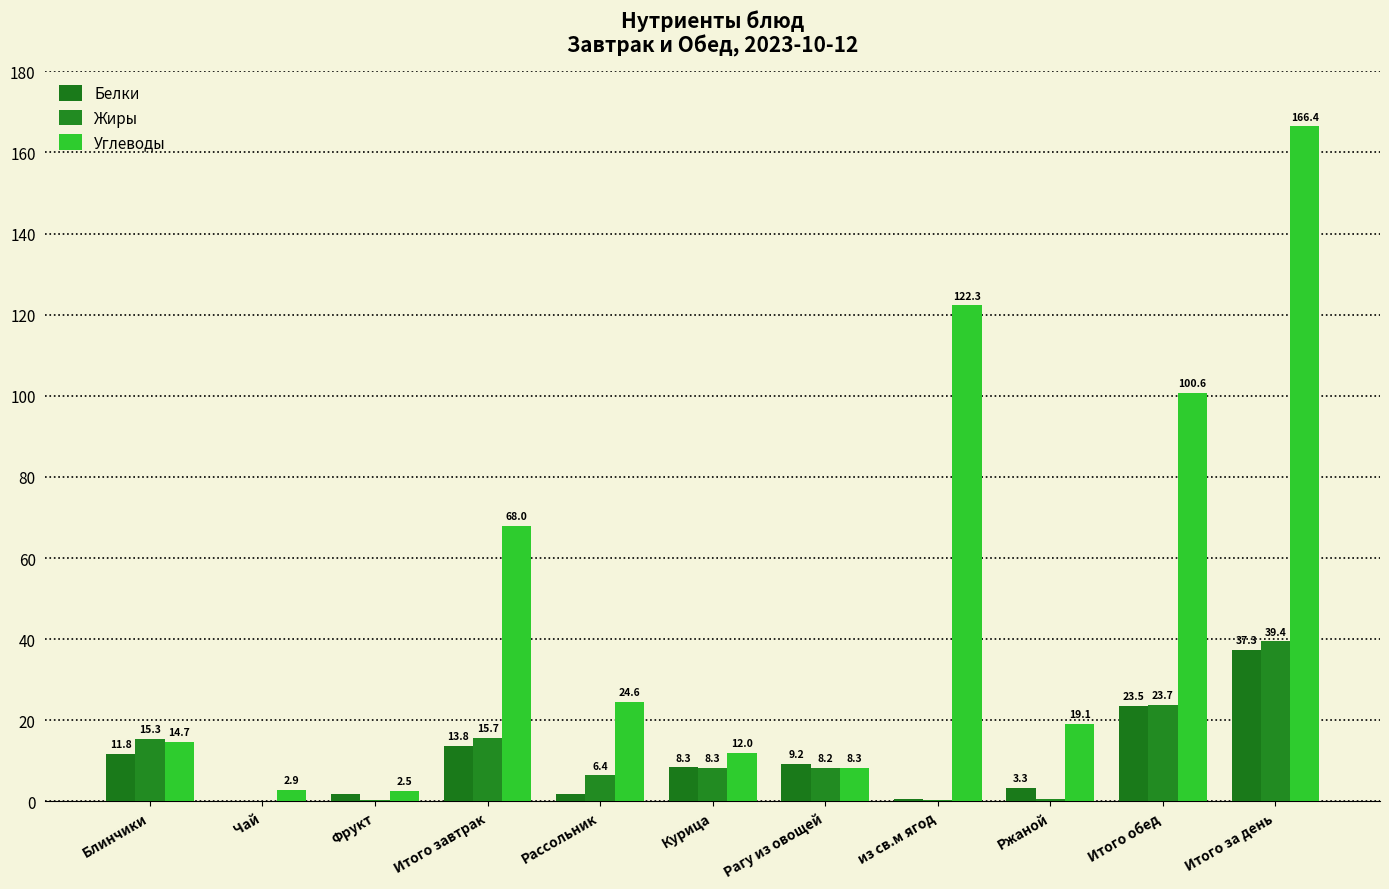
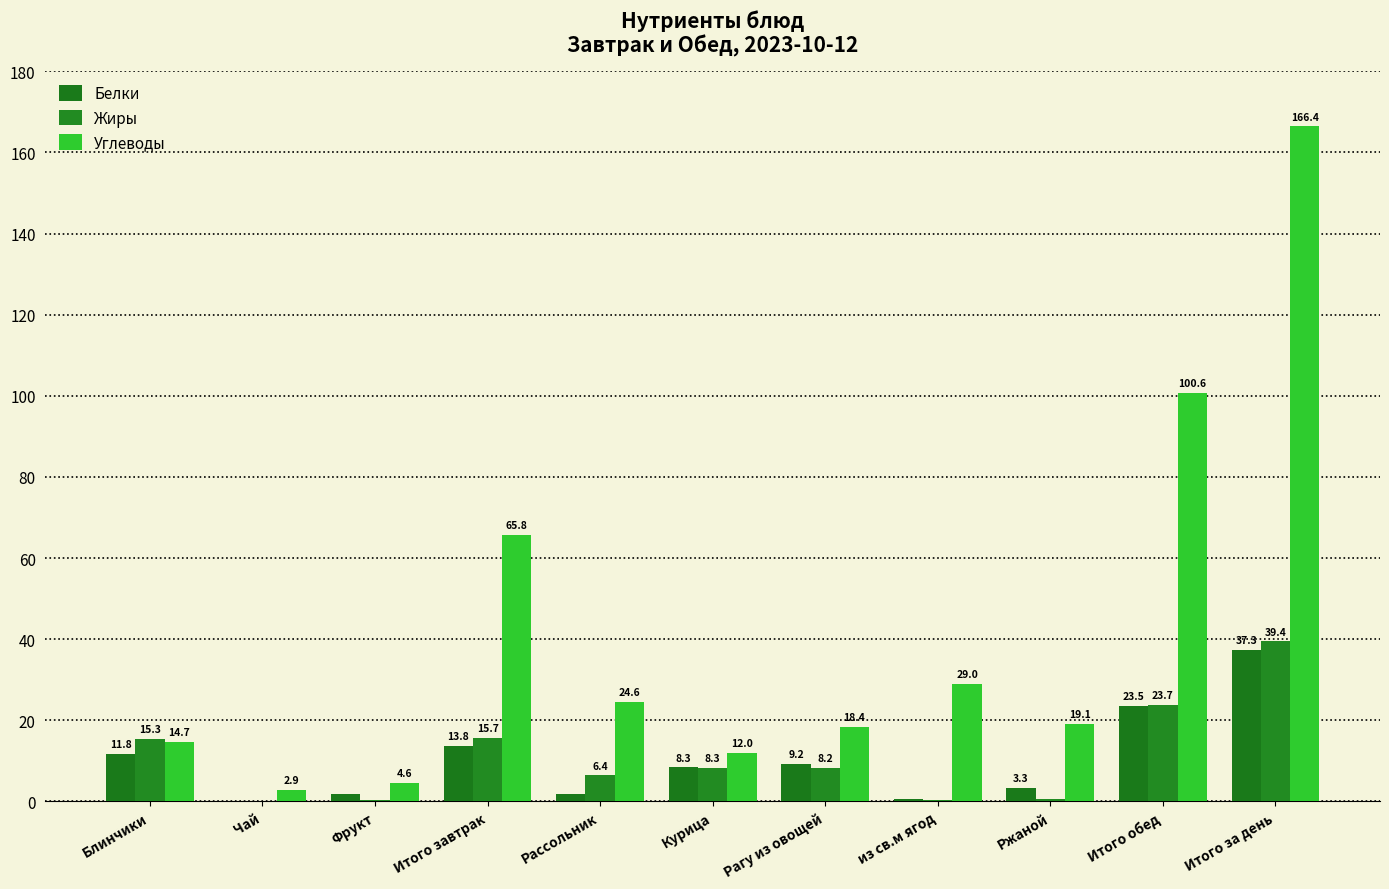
Углеводы, Фрукт: 2.5 -> 4.6
Углеводы, Итого завтрак: 68.0 -> 65.8
Углеводы, Рагу из овощей: 8.3 -> 18.4
Углеводы, из св.м ягод: 122.3 -> 29.0
